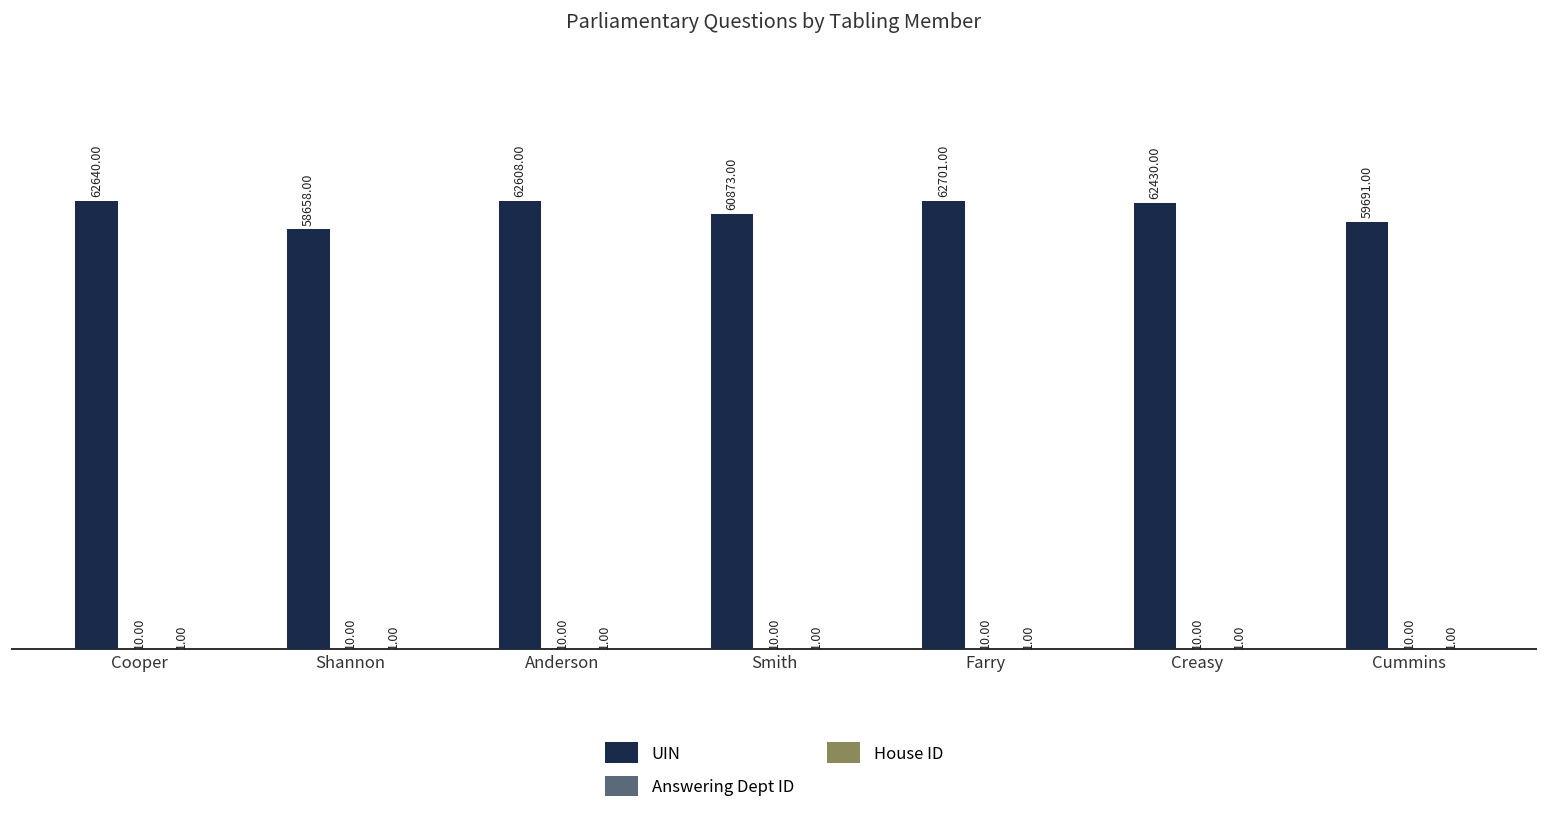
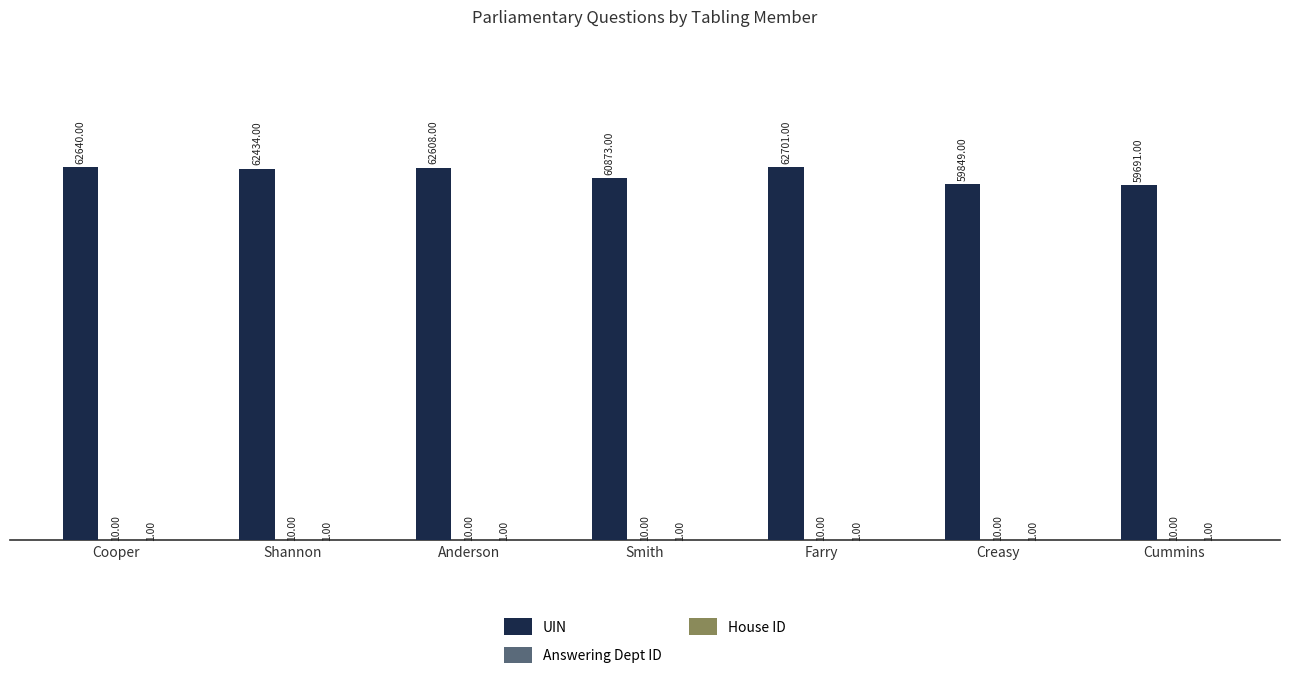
UIN, Shannon: 58658.00 -> 62434.00
UIN, Creasy: 62430.00 -> 59849.00
